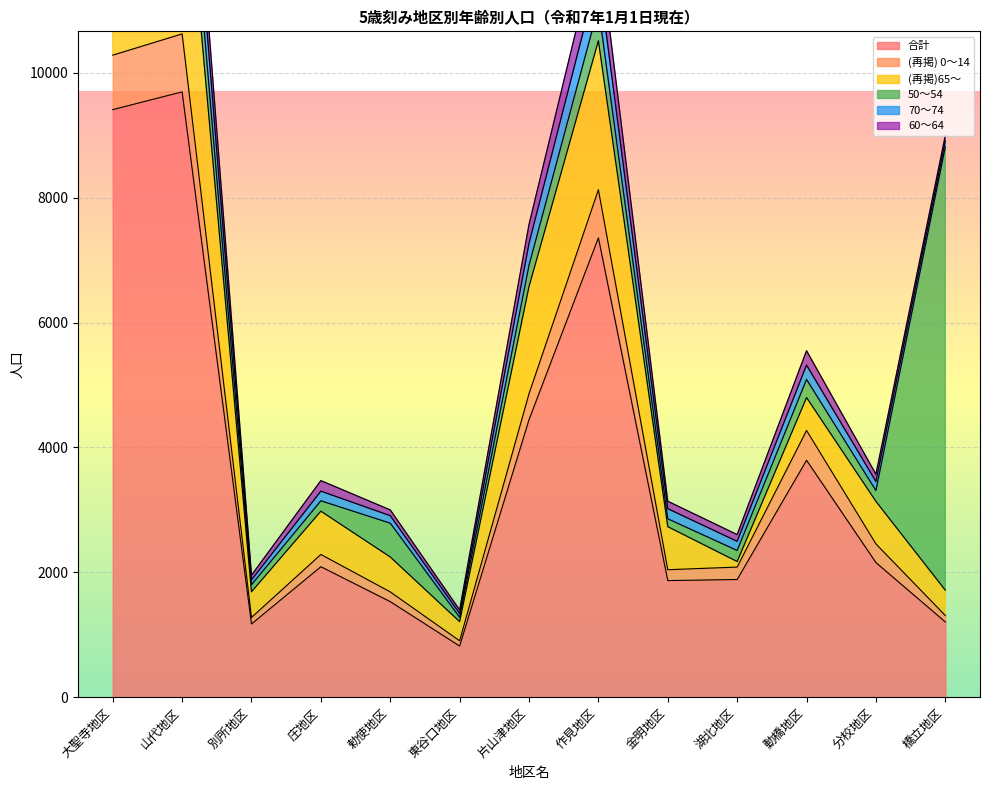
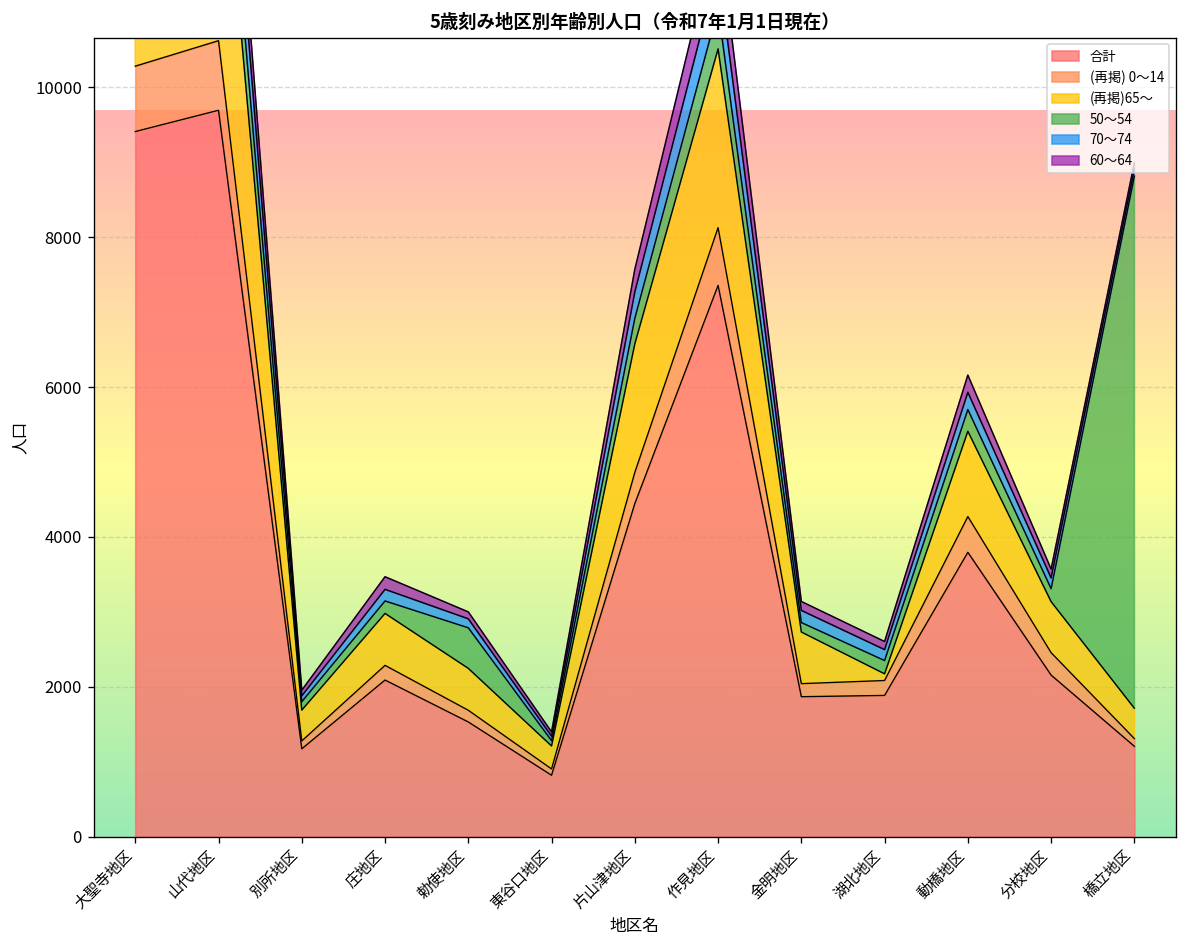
(再掲)65～, 動橋地区: 500 -> 1100
